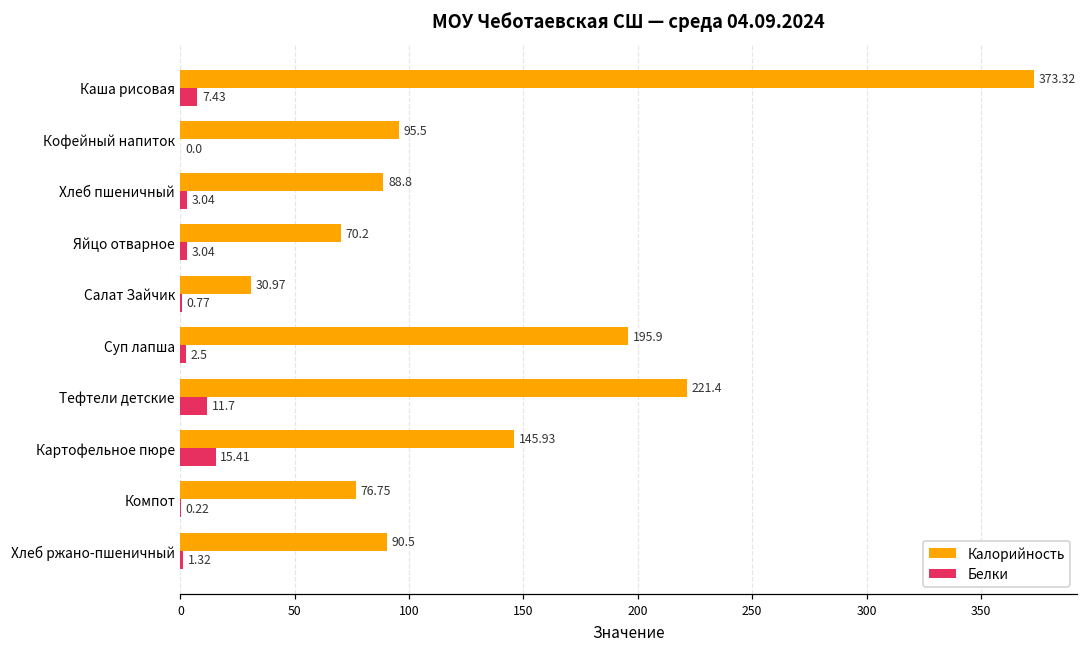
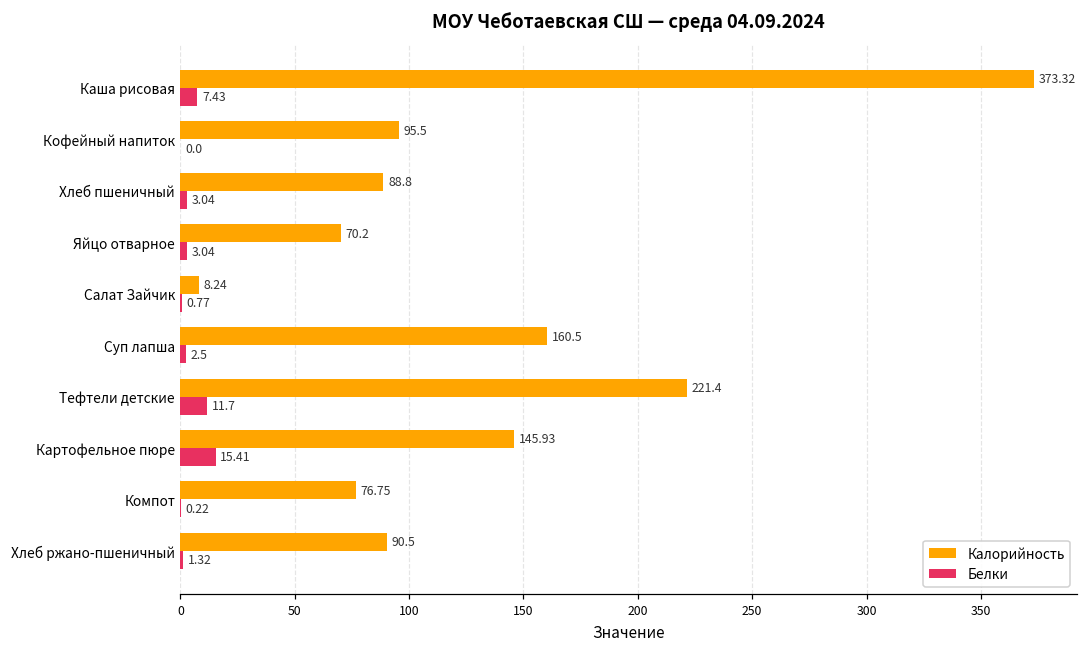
Калорийность, Салат Зайчик: 30.97 -> 8.24
Калорийность, Суп лапша: 195.9 -> 160.5
